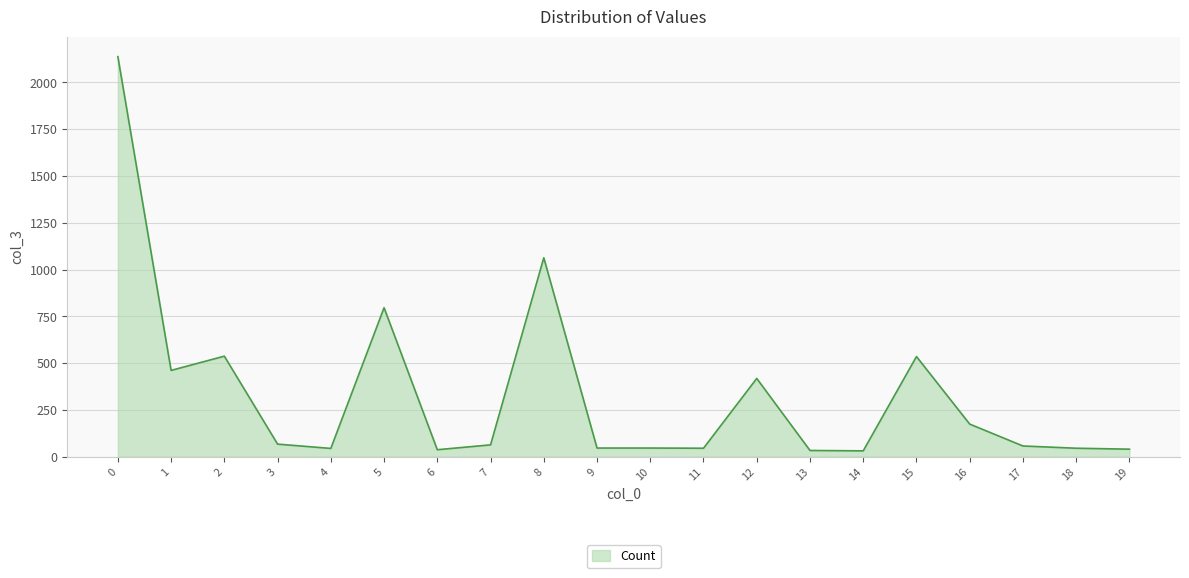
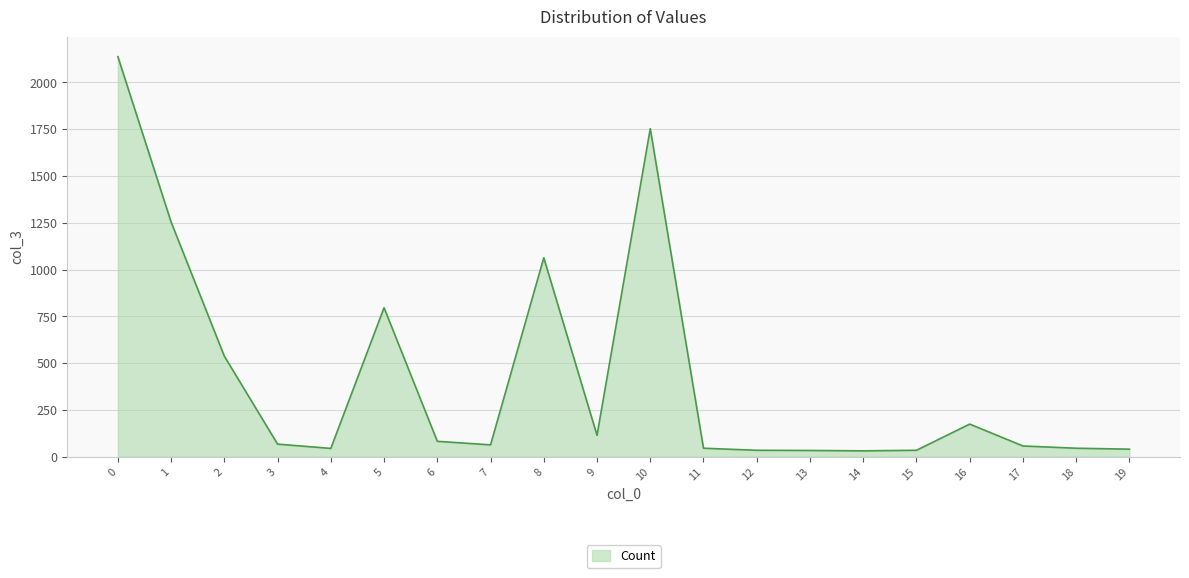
1: 460 -> 1250
6: 40 -> 80
9: 50 -> 110
10: 50 -> 1750
12: 420 -> 30
15: 540 -> 30
